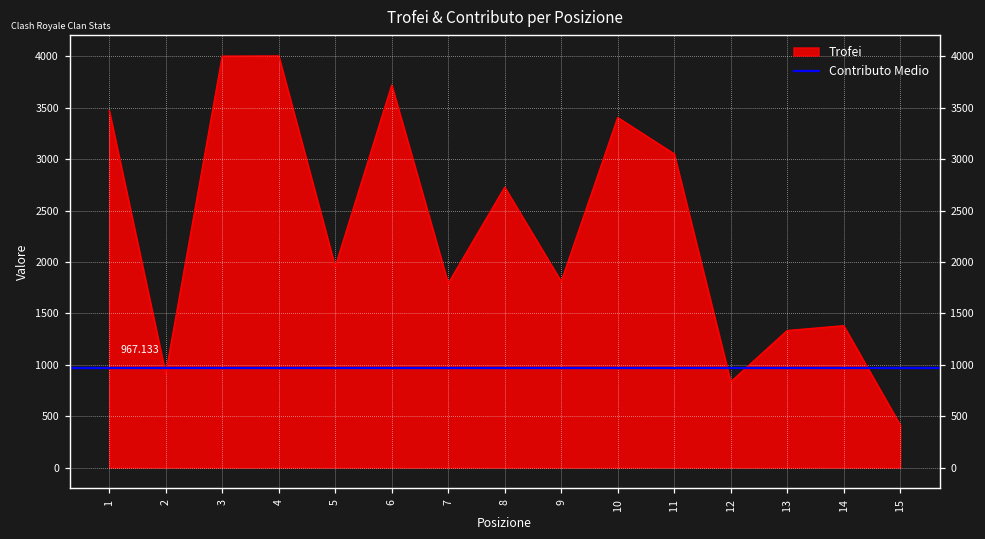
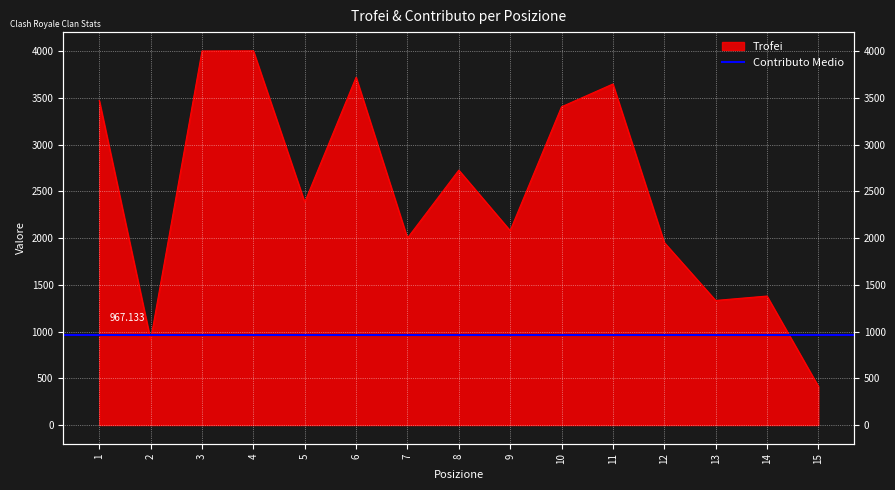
5: 2000 -> 2400
7: 1800 -> 2000
9: 1800 -> 2100
11: 3100 -> 3600
12: 800 -> 2000
